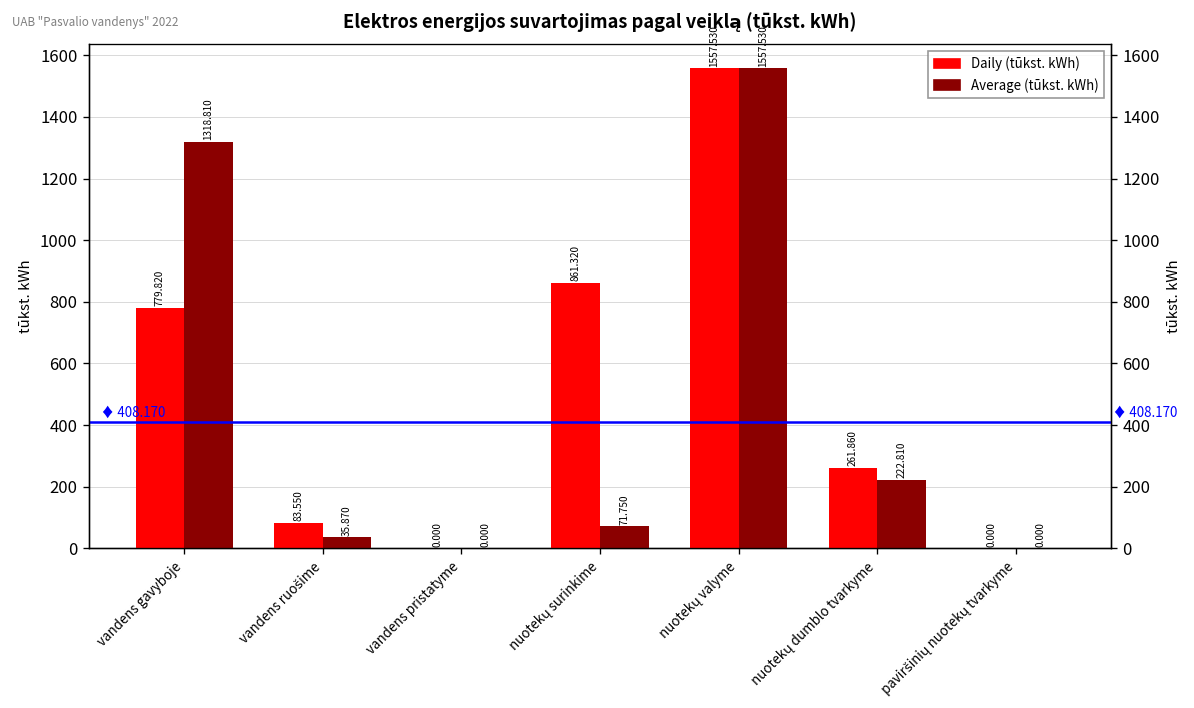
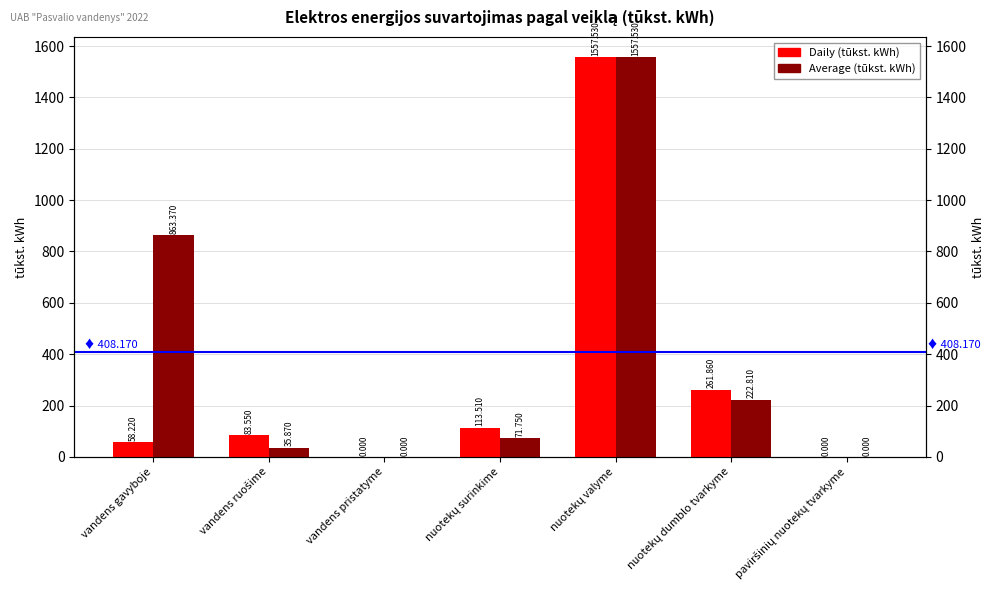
Daily (tūkst. kWh), vandens gavyboje: 779.820 -> 58.220
Average (tūkst. kWh), vandens gavyboje: 1318.810 -> 863.370
Daily (tūkst. kWh), nuotekų surinkime: 861.320 -> 113.510
